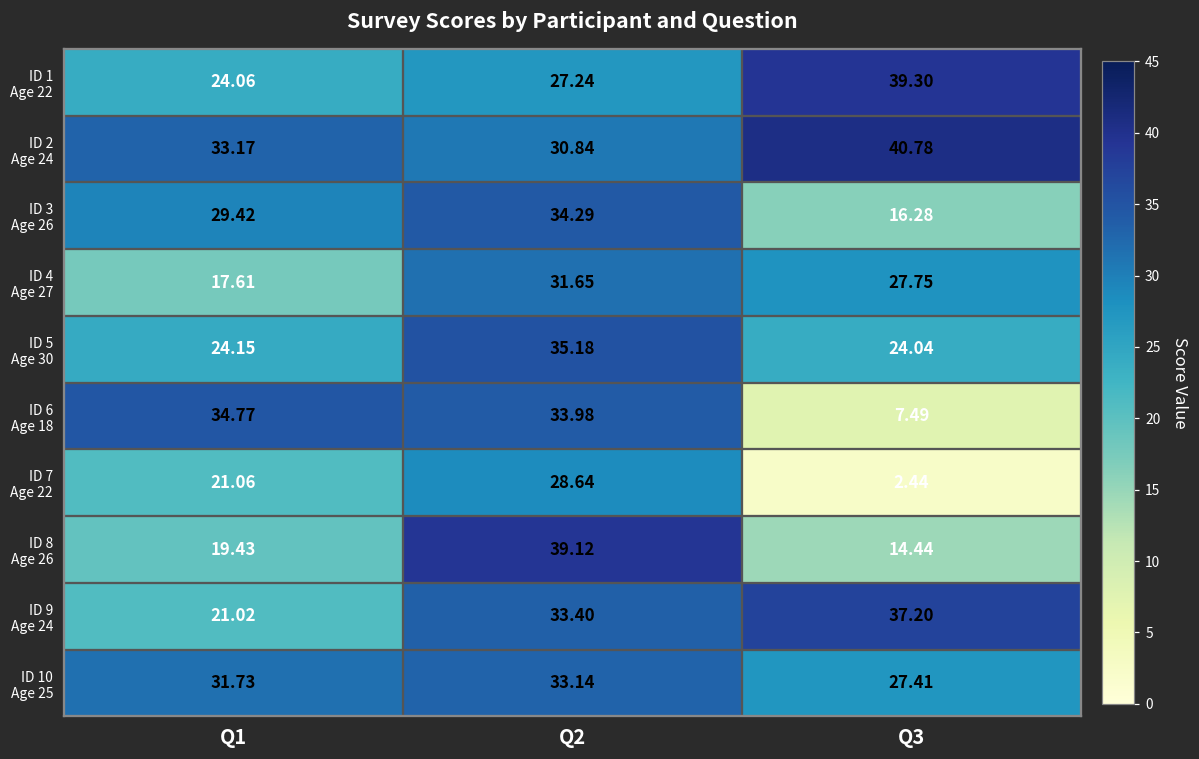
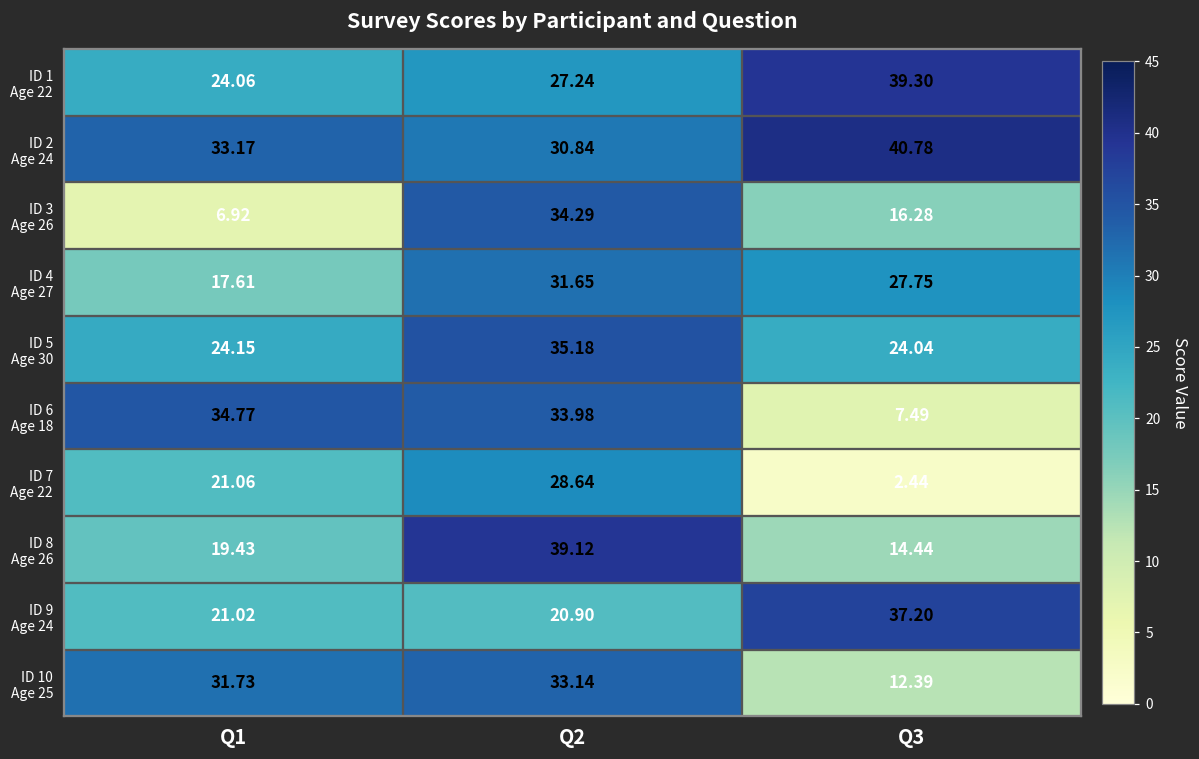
ID 3 Age 26, Q1: 29.42 -> 6.92
ID 9 Age 24, Q2: 33.40 -> 20.90
ID 10 Age 25, Q3: 27.41 -> 12.39
